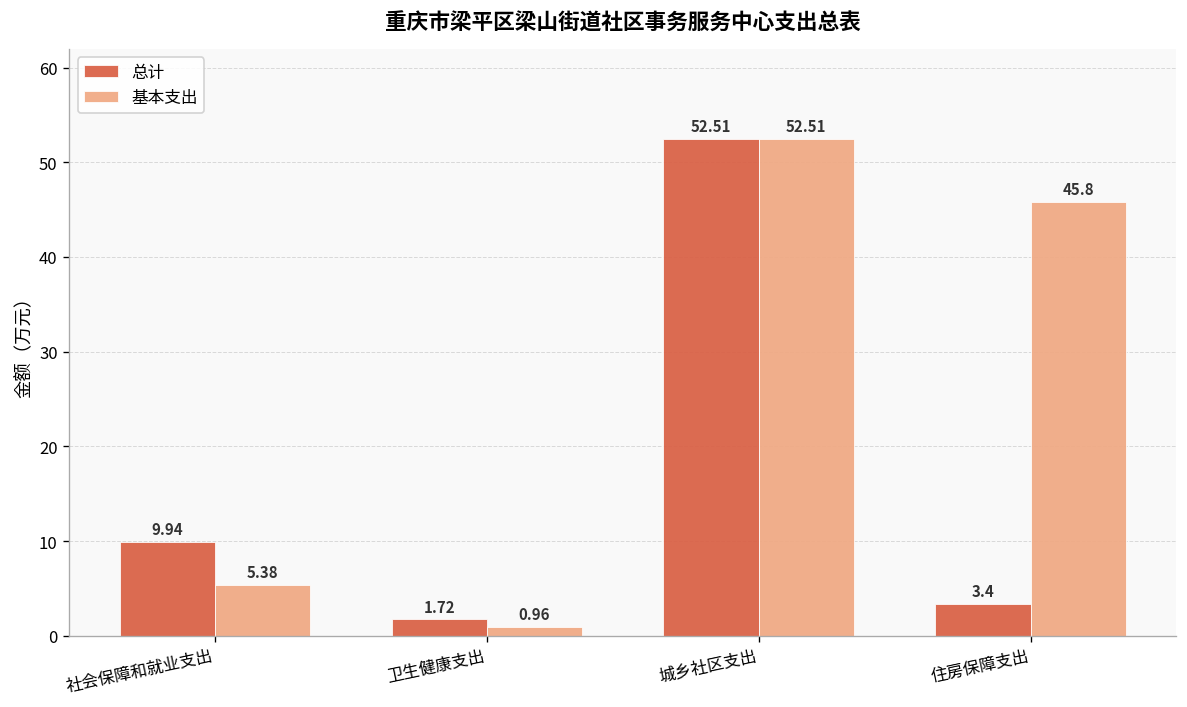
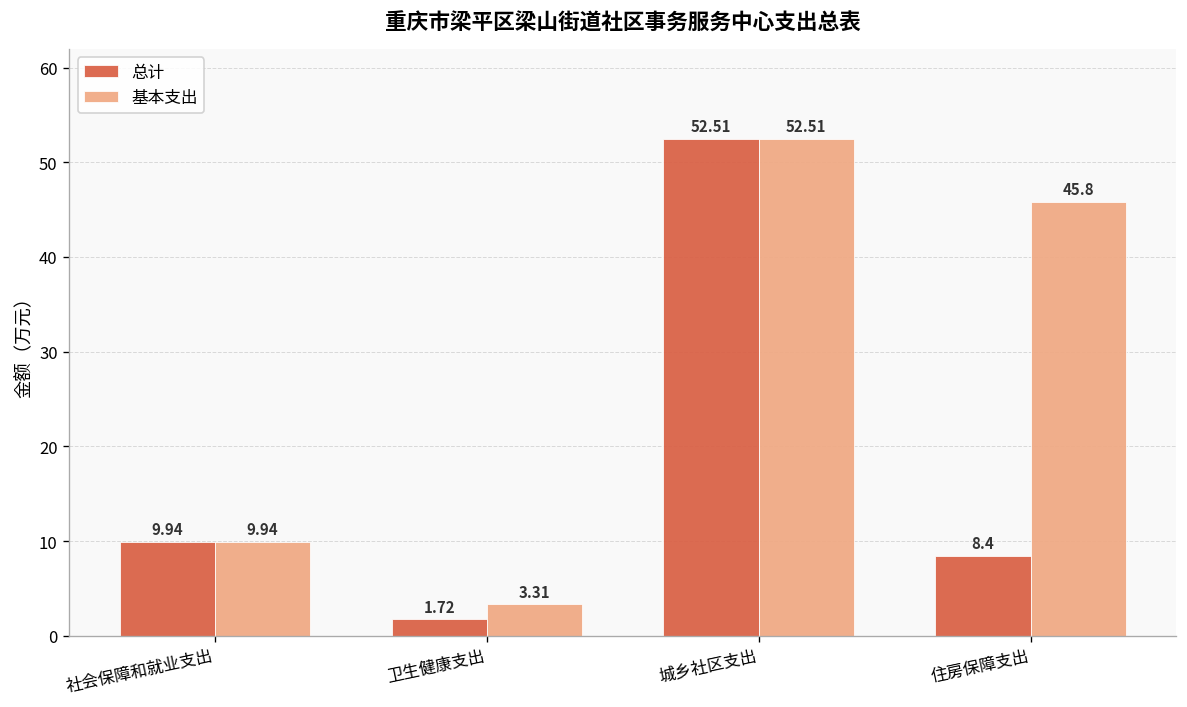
基本支出, 社会保障和就业支出: 5.38 -> 9.94
基本支出, 卫生健康支出: 0.96 -> 3.31
总计, 住房保障支出: 3.4 -> 8.4
